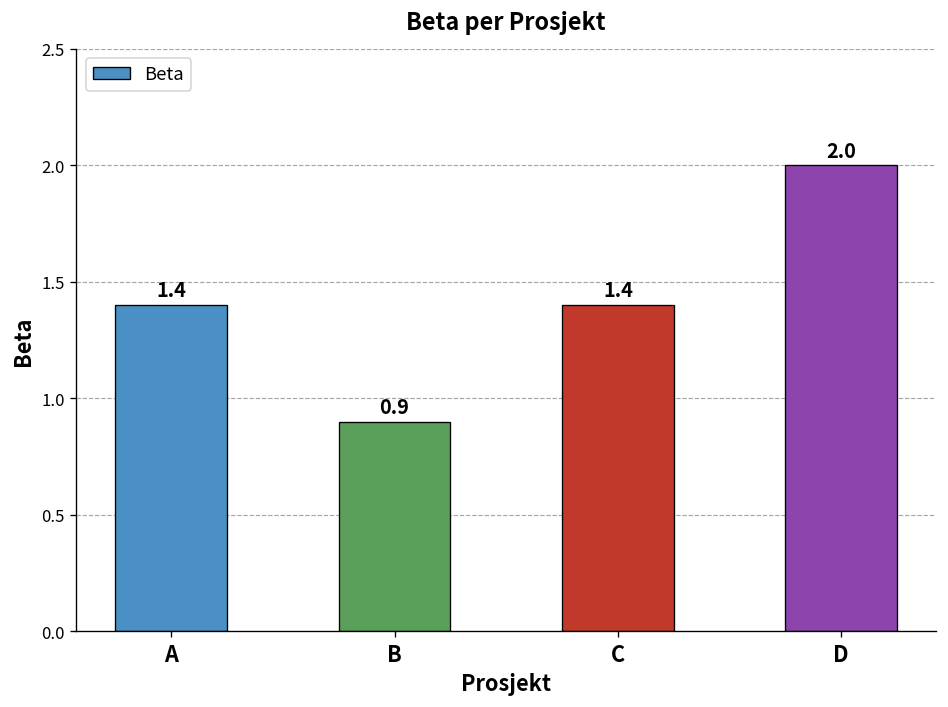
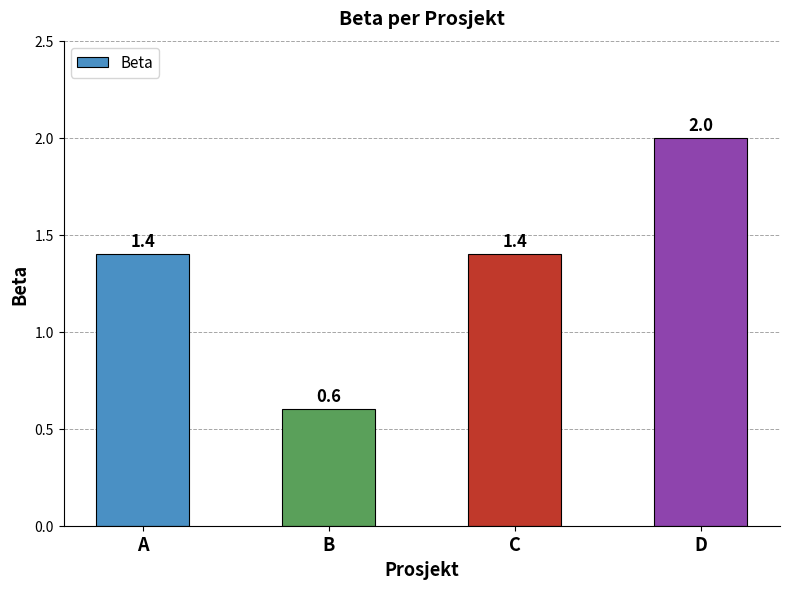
B: 0.9 -> 0.6
